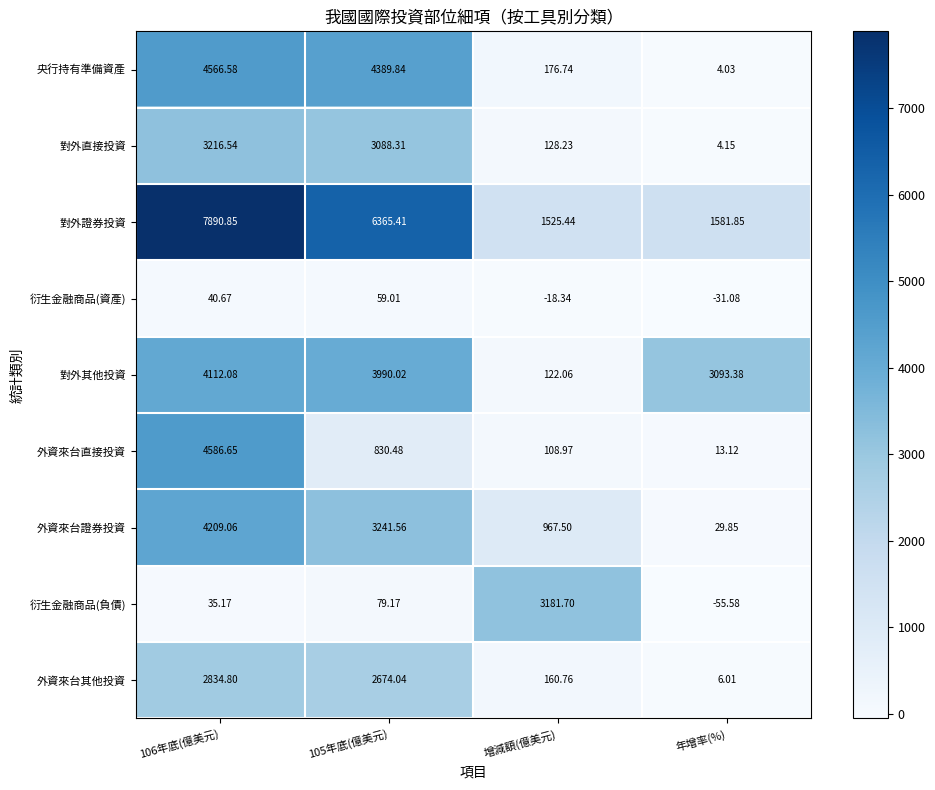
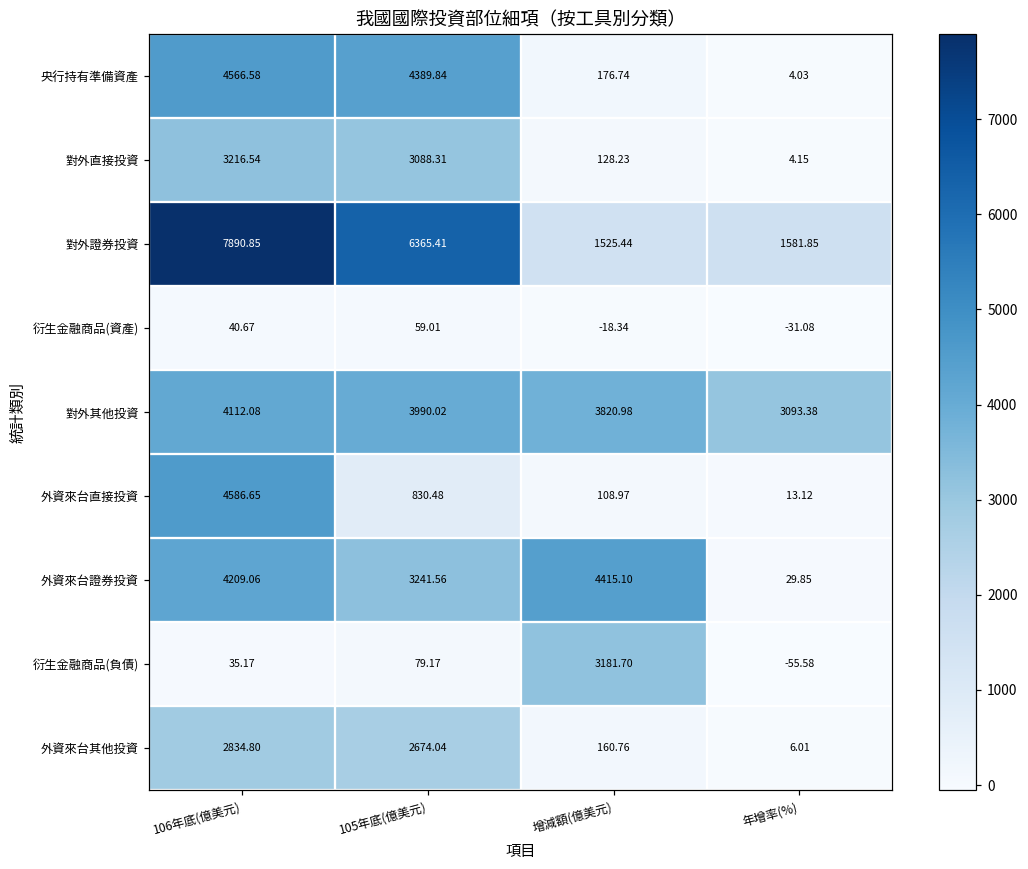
對外其他投資, 增減額(億美元): 122.06 -> 3820.98
外資來台證券投資, 增減額(億美元): 967.50 -> 4415.10
